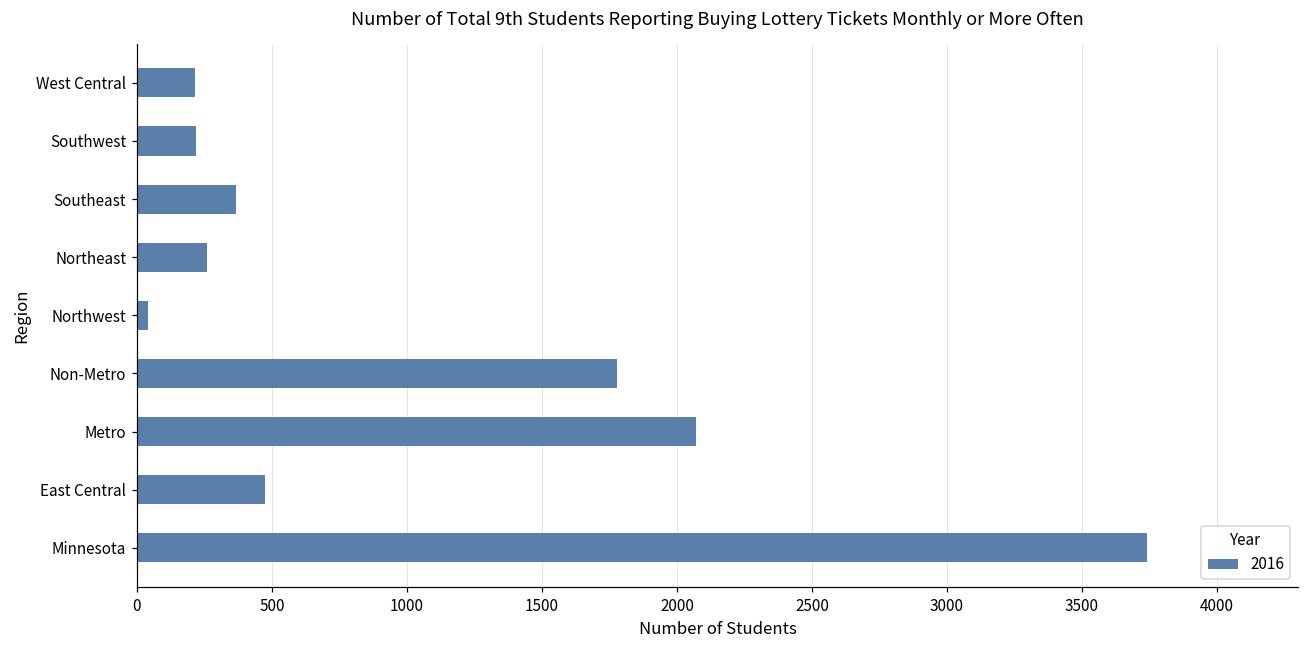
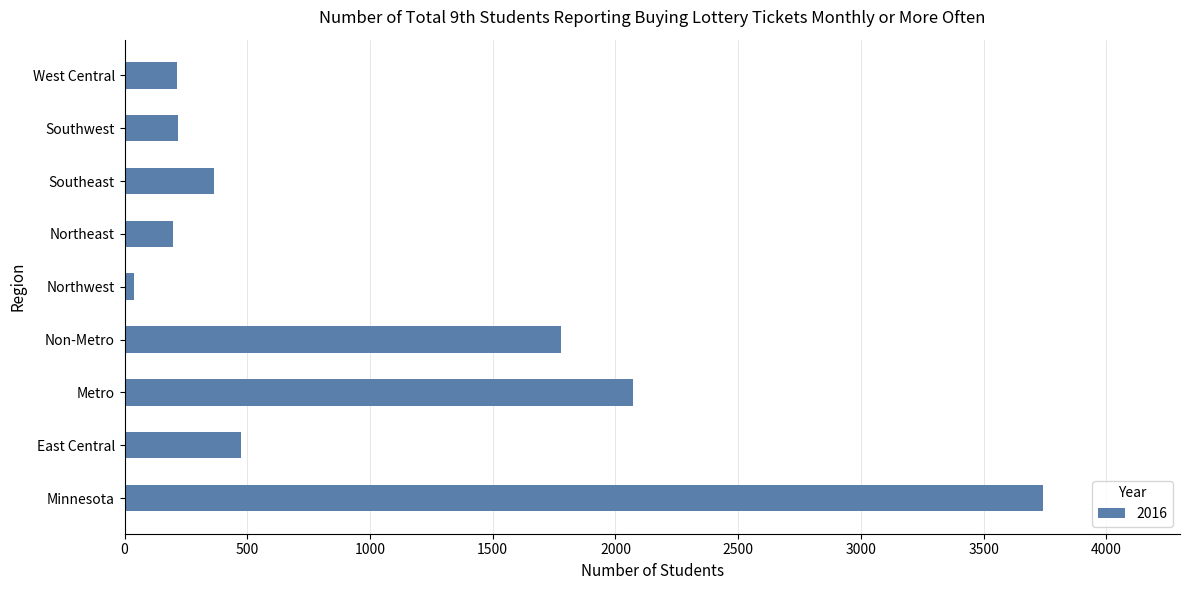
Northeast: 260 -> 200
